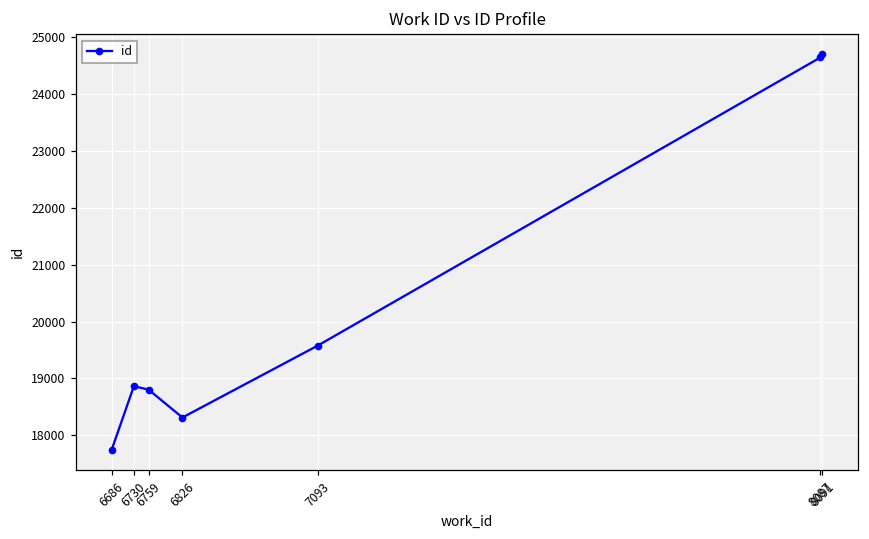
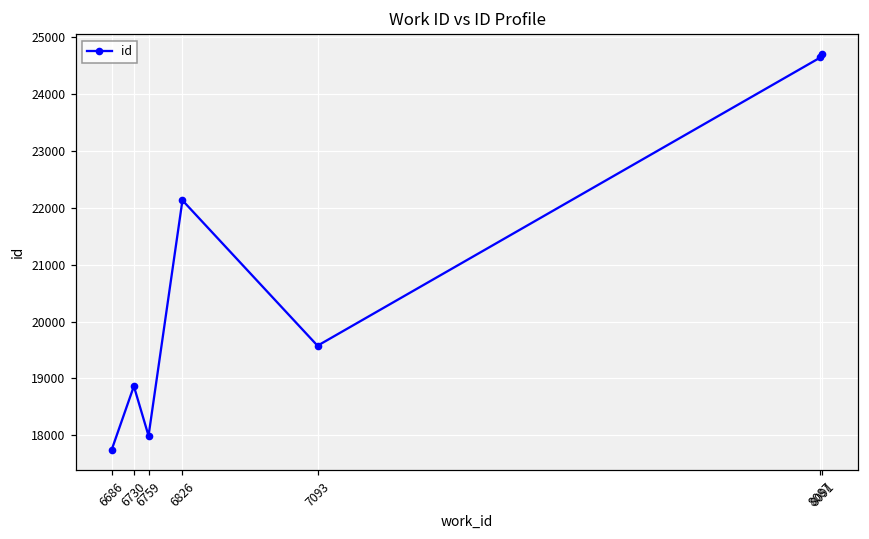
6759: 18800 -> 18000
6826: 18300 -> 22100
